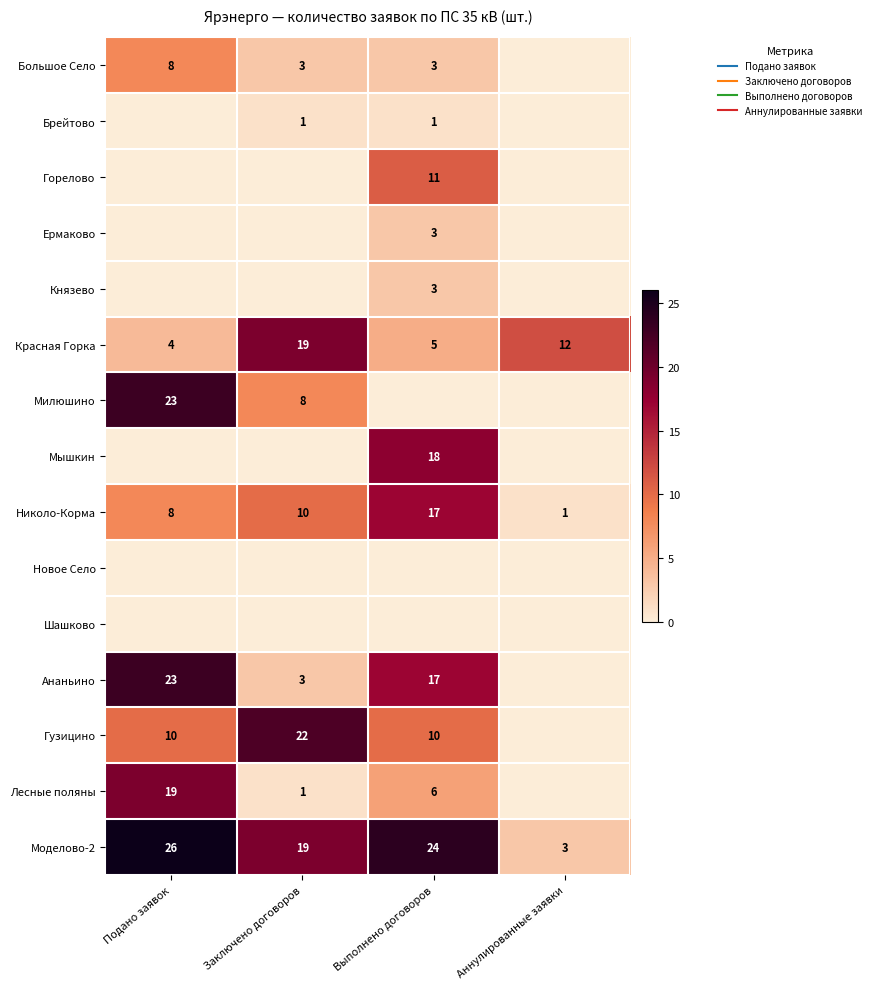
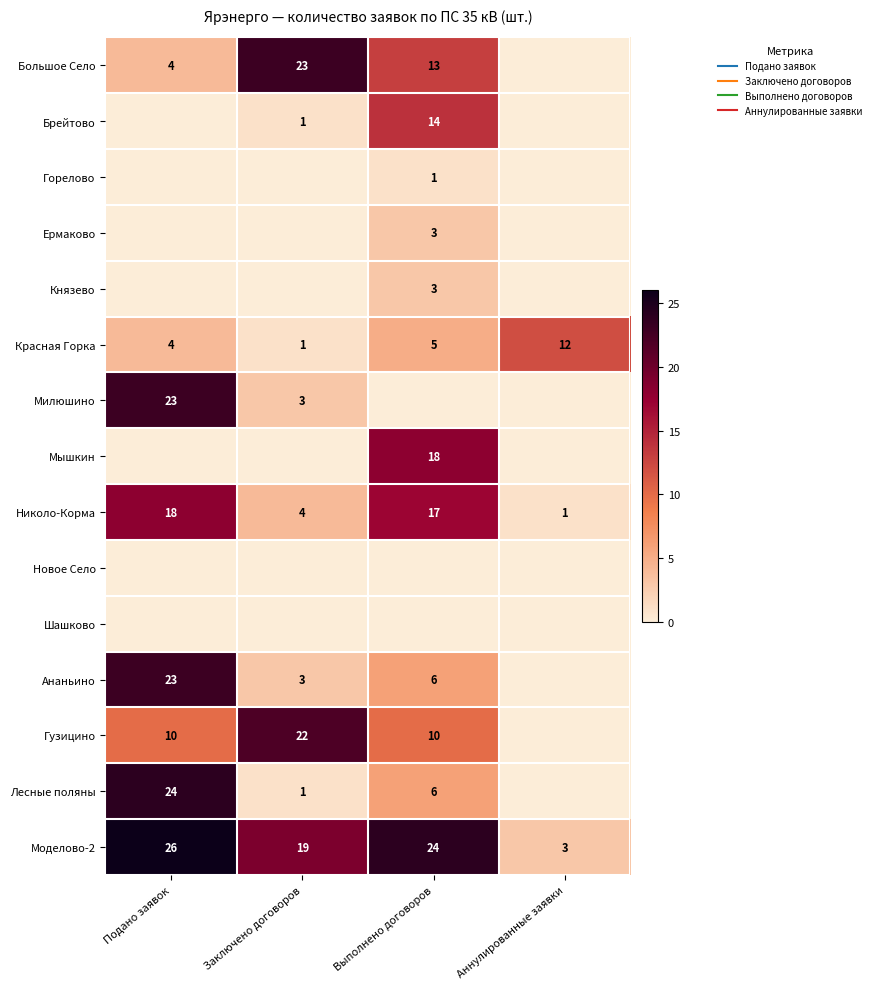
Большое Село, Подано заявок: 8 -> 4
Большое Село, Заключено договоров: 3 -> 23
Большое Село, Выполнено договоров: 3 -> 13
Брейтово, Выполнено договоров: 1 -> 14
Горелово, Выполнено договоров: 11 -> 1
Красная Горка, Заключено договоров: 19 -> 1
Милюшино, Заключено договоров: 8 -> 3
Николо-Корма, Подано заявок: 8 -> 18
Николо-Корма, Заключено договоров: 10 -> 4
Ананьино, Выполнено договоров: 17 -> 6
Лесные поляны, Подано заявок: 19 -> 24
